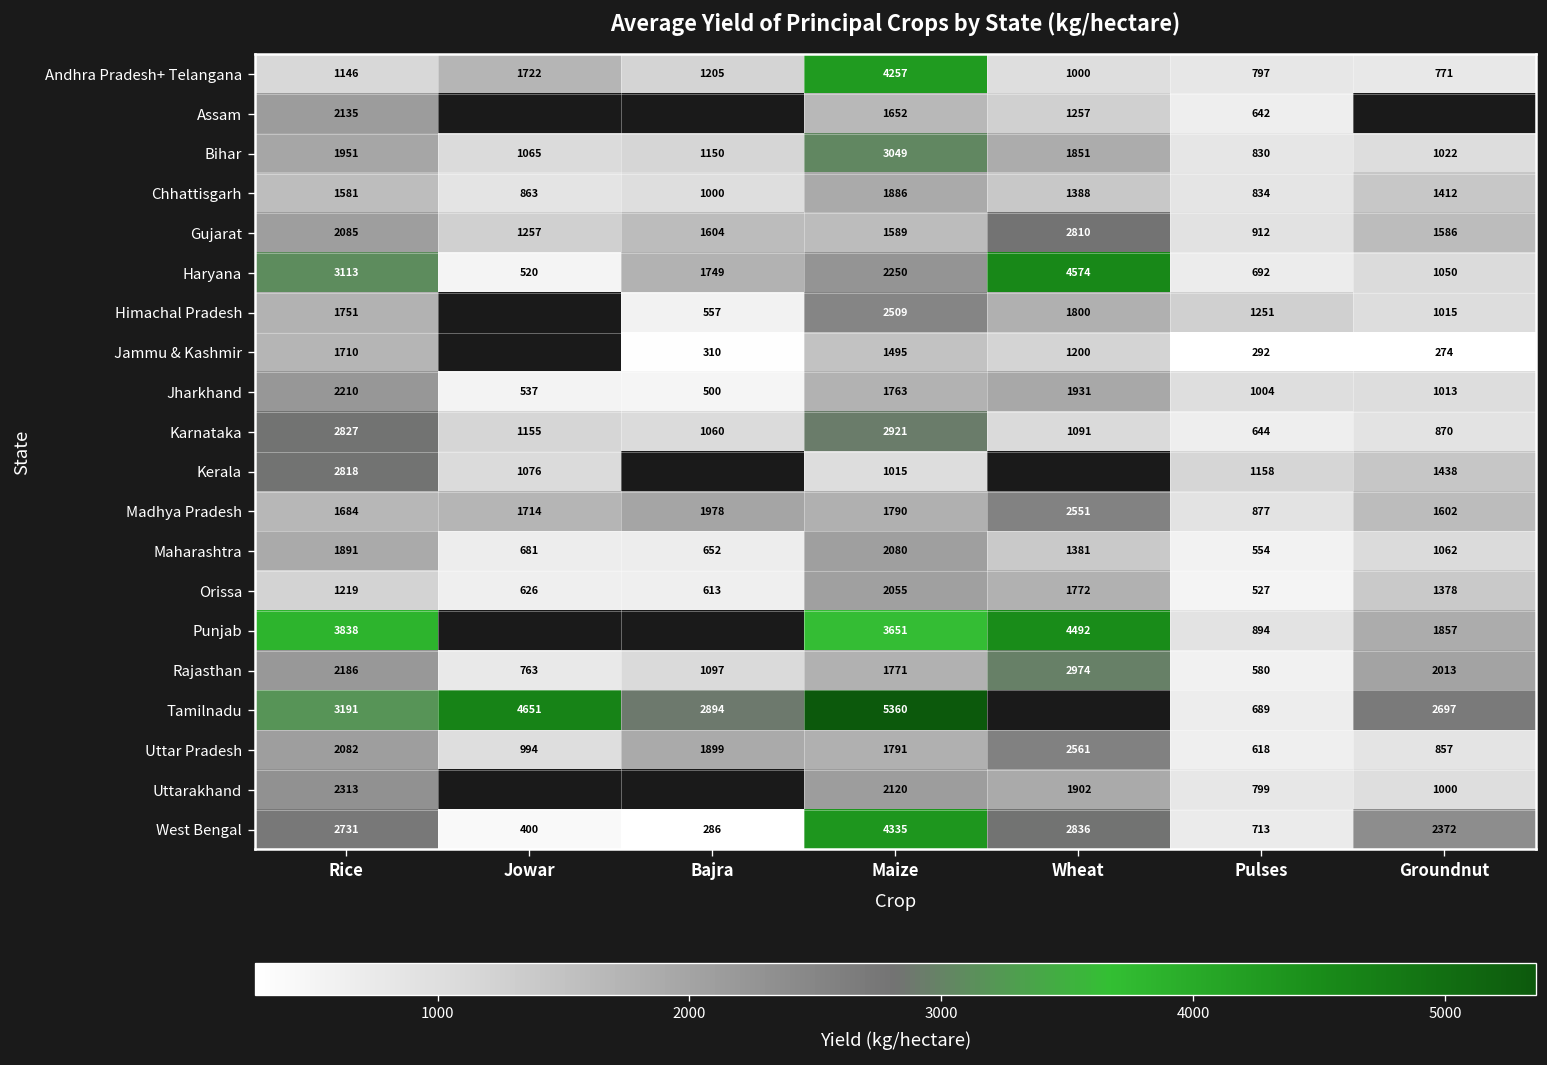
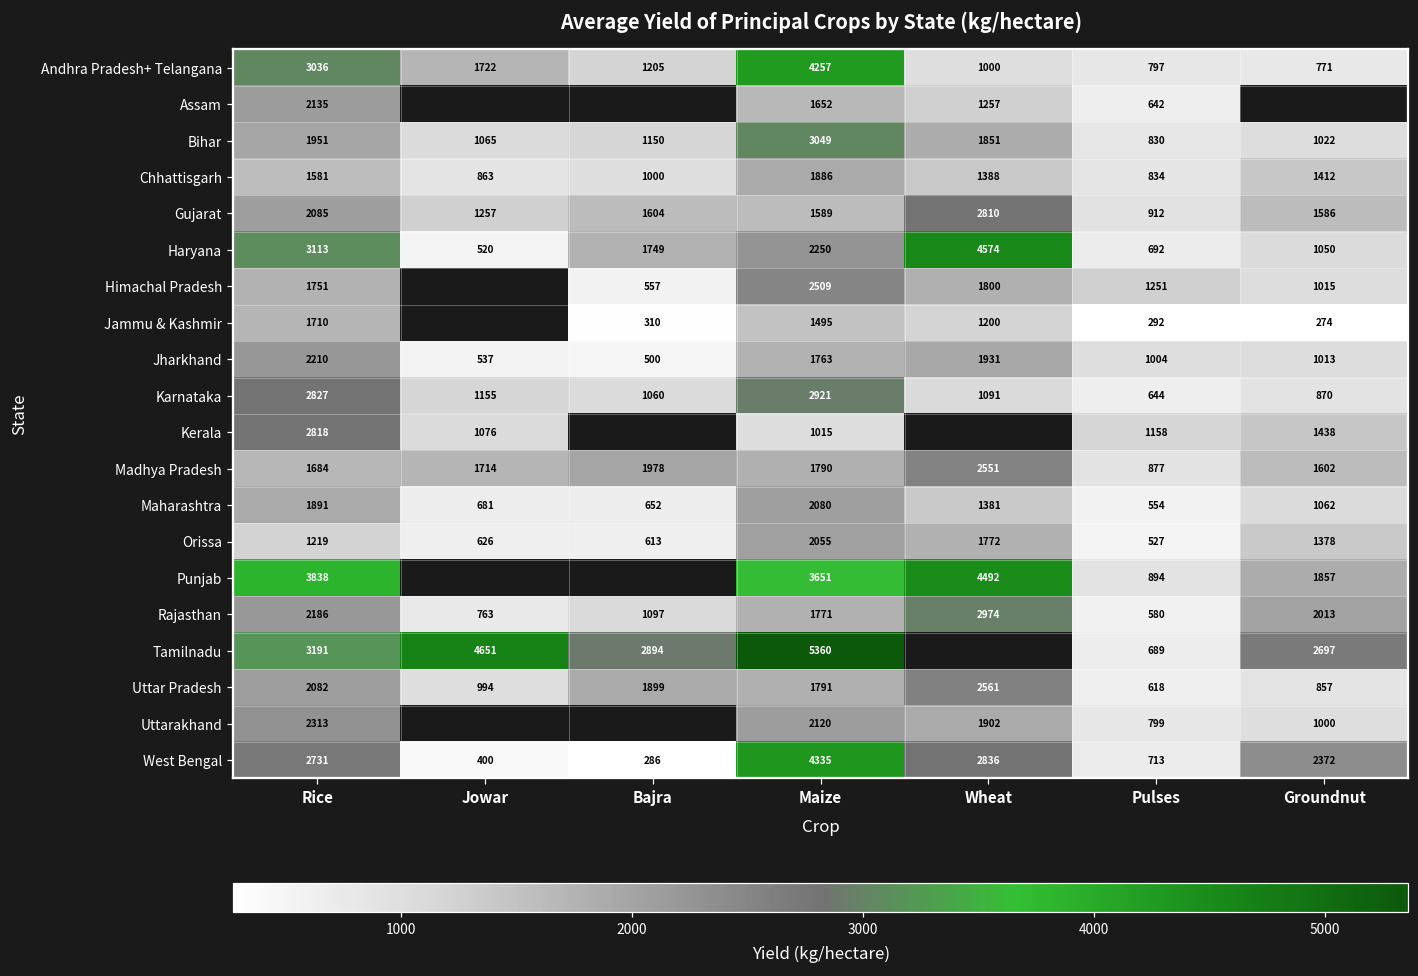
Andhra Pradesh+ Telangana, Rice: 1146 -> 3036
